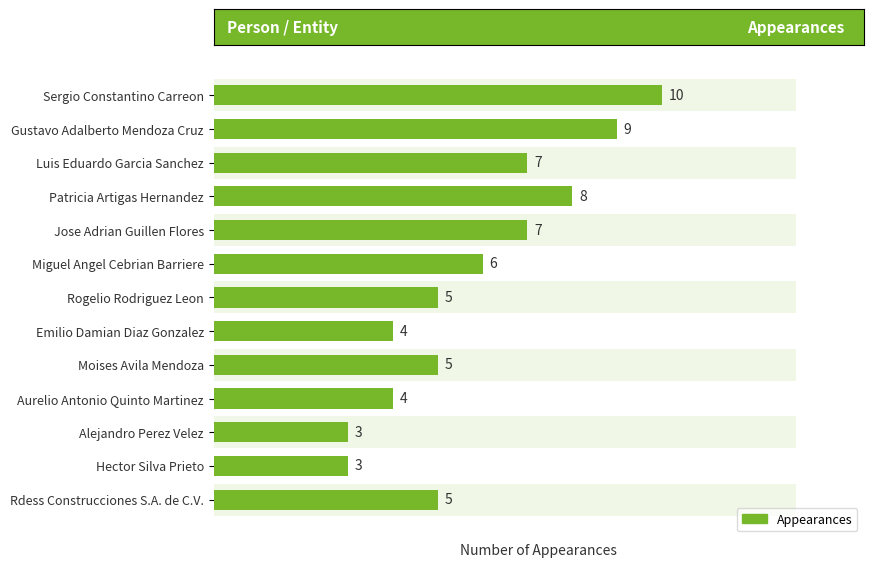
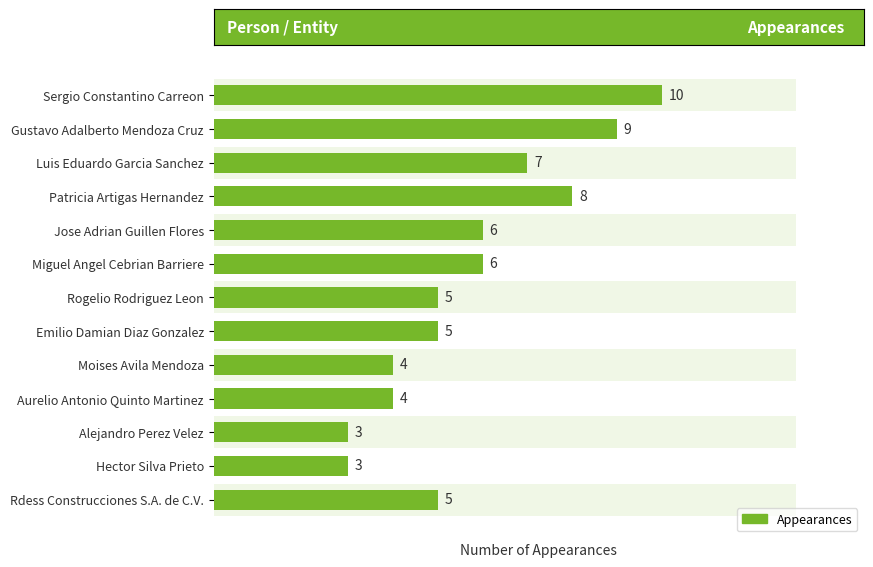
Appearances, Jose Adrian Guillen Flores: 7 -> 6
Appearances, Emilio Damian Diaz Gonzalez: 4 -> 5
Appearances, Moises Avila Mendoza: 5 -> 4
